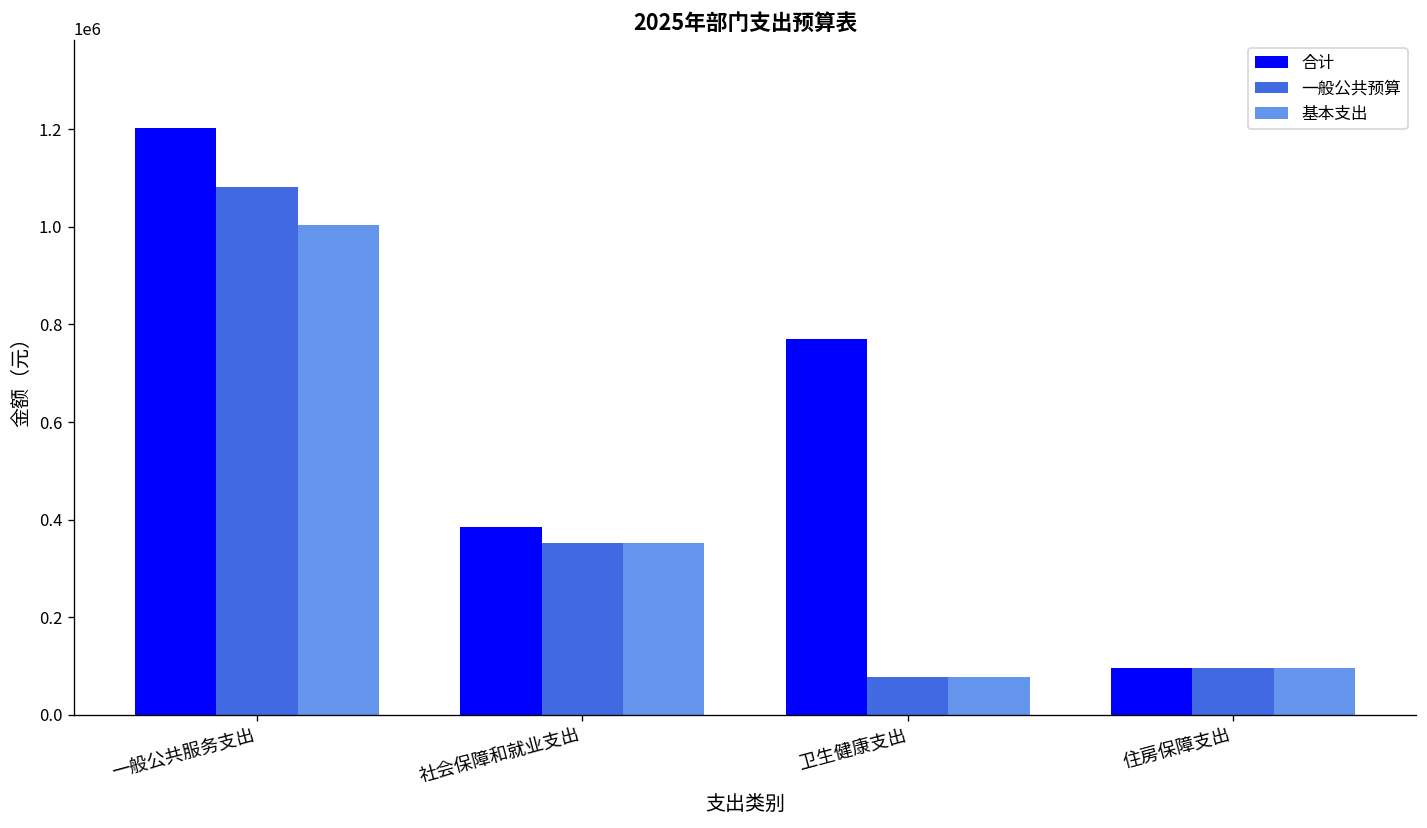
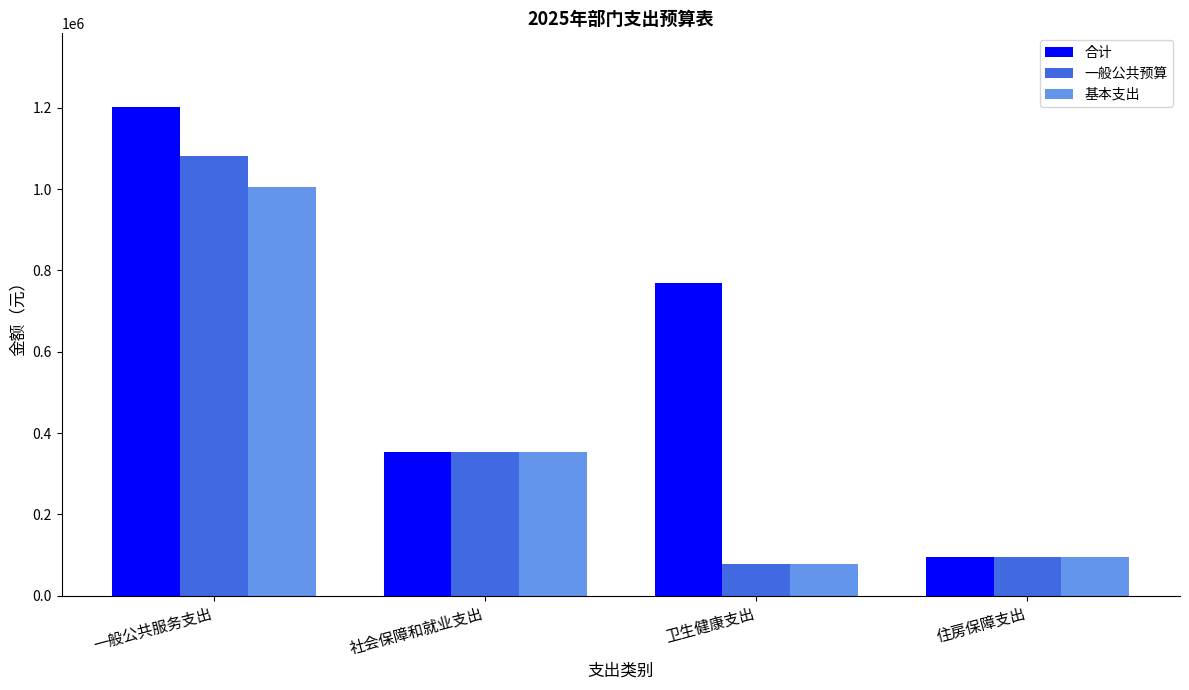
合计, 社会保障和就业支出: 390000 -> 350000
